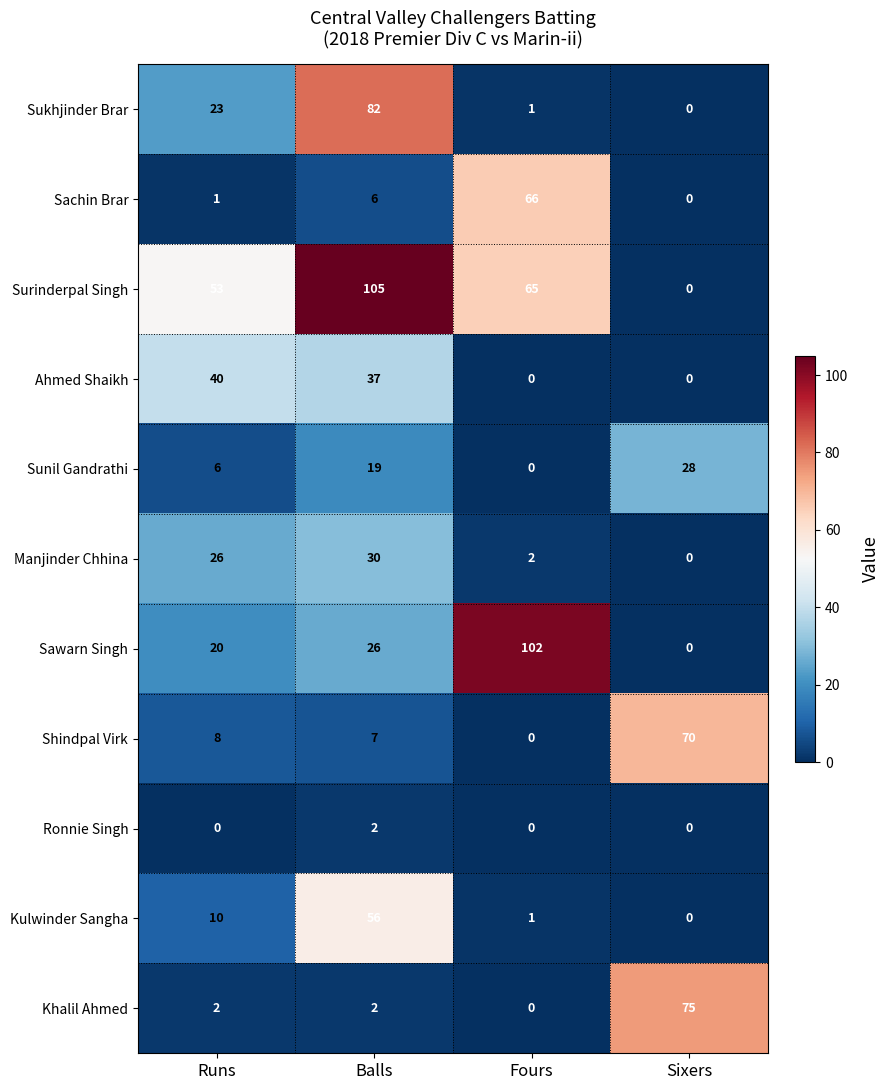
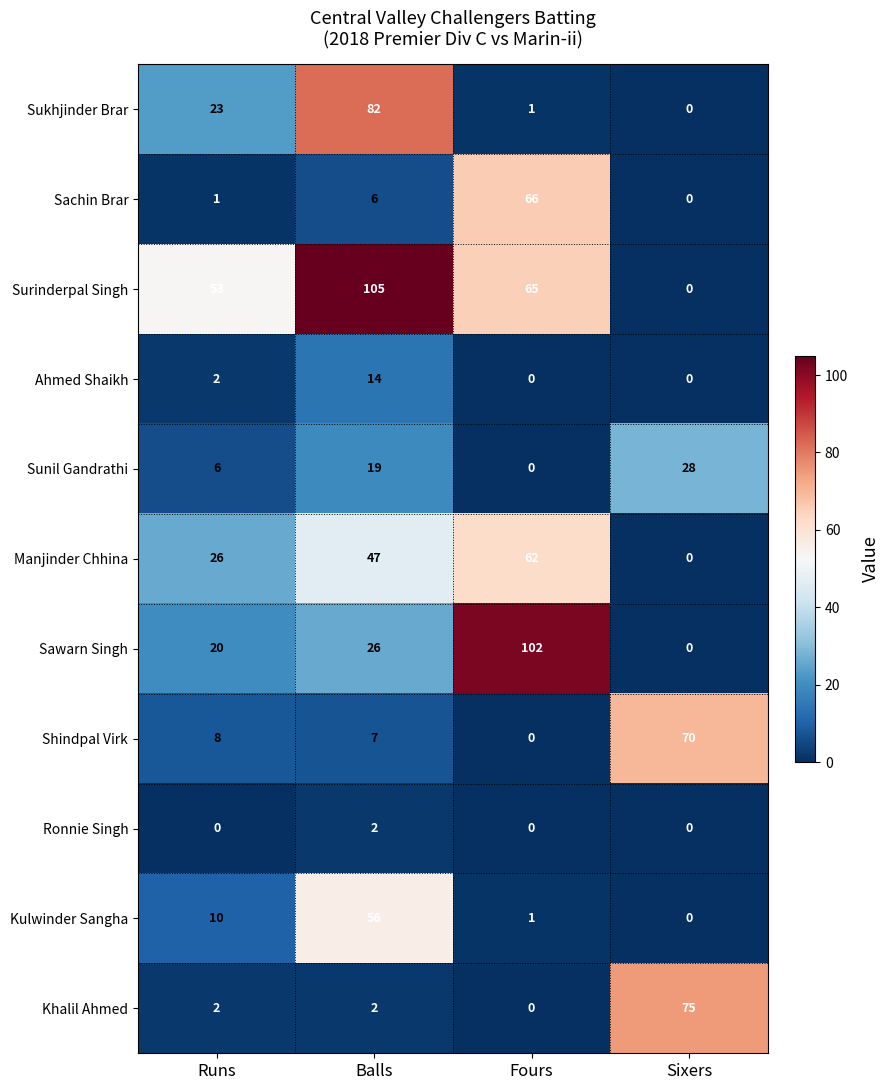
Ahmed Shaikh, Runs: 40 -> 2
Ahmed Shaikh, Balls: 37 -> 14
Manjinder Chhina, Balls: 30 -> 47
Manjinder Chhina, Fours: 2 -> 62
